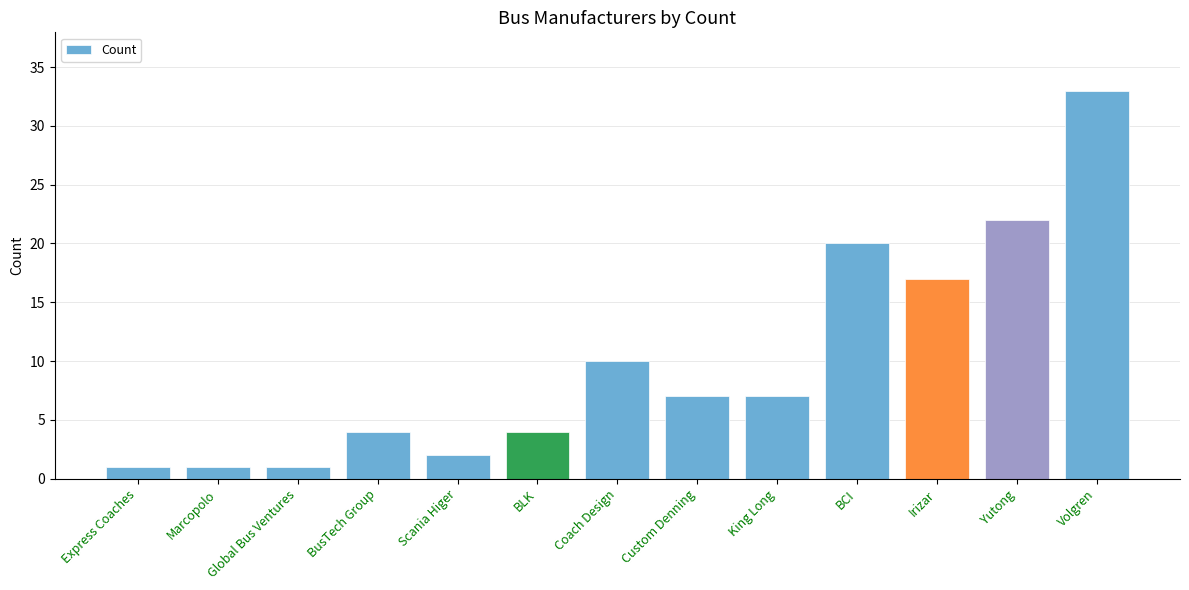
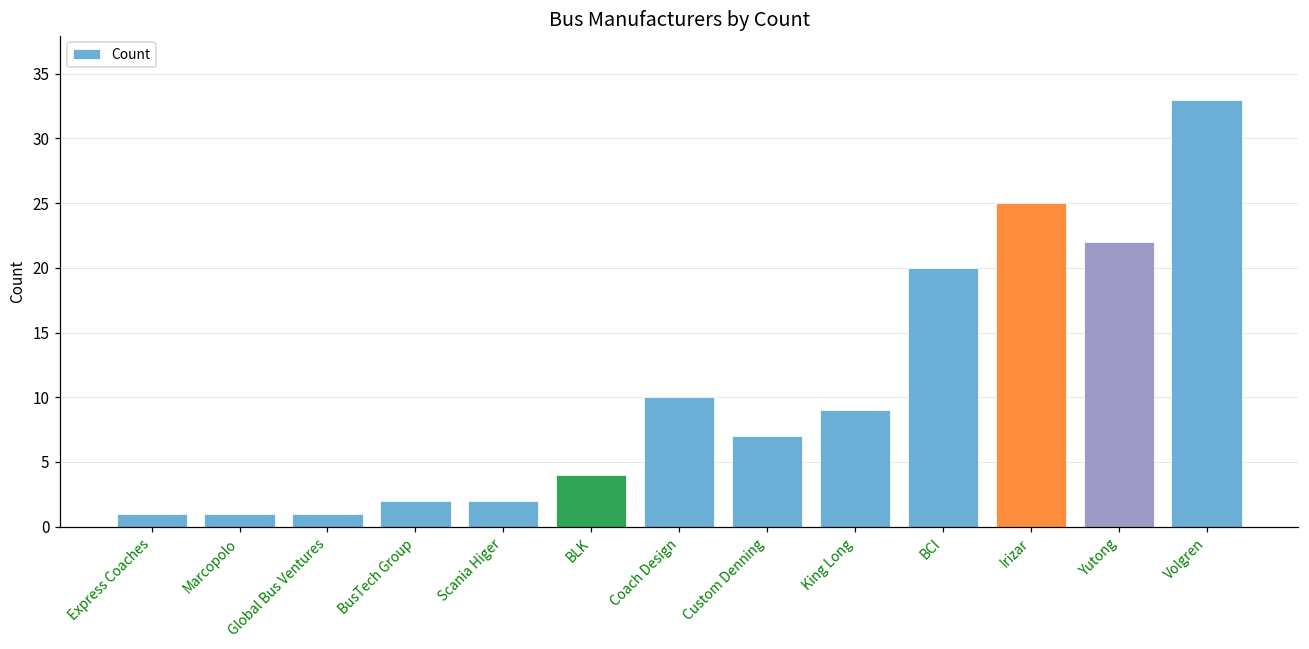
BusTech Group: 4 -> 2
King Long: 7 -> 9
Irizar: 17 -> 25
